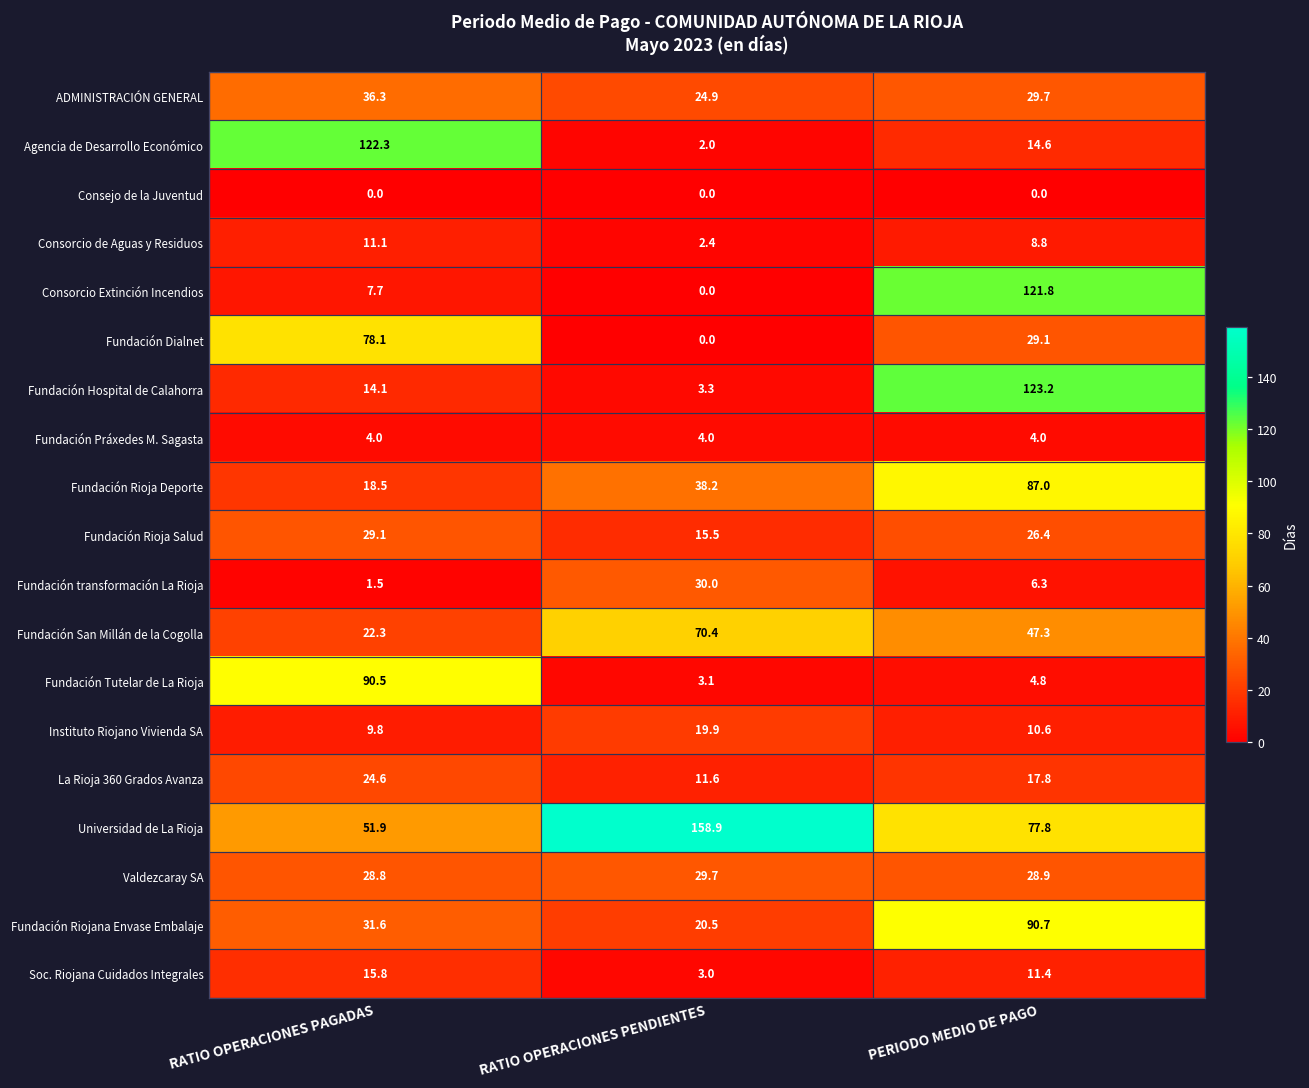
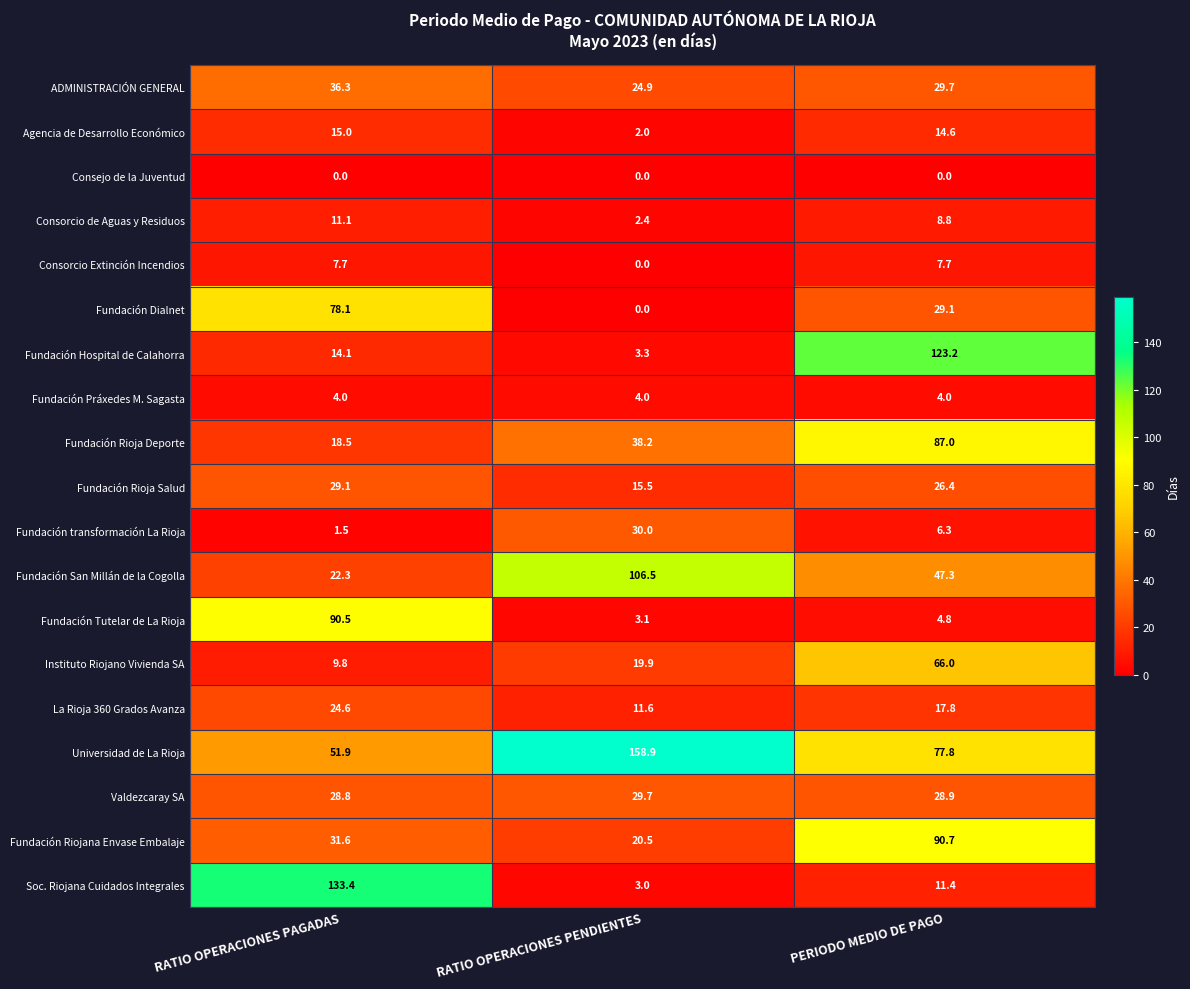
Agencia de Desarrollo Económico, RATIO OPERACIONES PAGADAS: 122.3 -> 15.0
Consorcio Extinción Incendios, PERIODO MEDIO DE PAGO: 121.8 -> 7.7
Fundación San Millán de la Cogolla, RATIO OPERACIONES PENDIENTES: 70.4 -> 106.5
Instituto Riojano Vivienda SA, PERIODO MEDIO DE PAGO: 10.6 -> 66.0
Soc. Riojana Cuidados Integrales, RATIO OPERACIONES PAGADAS: 15.8 -> 133.4
